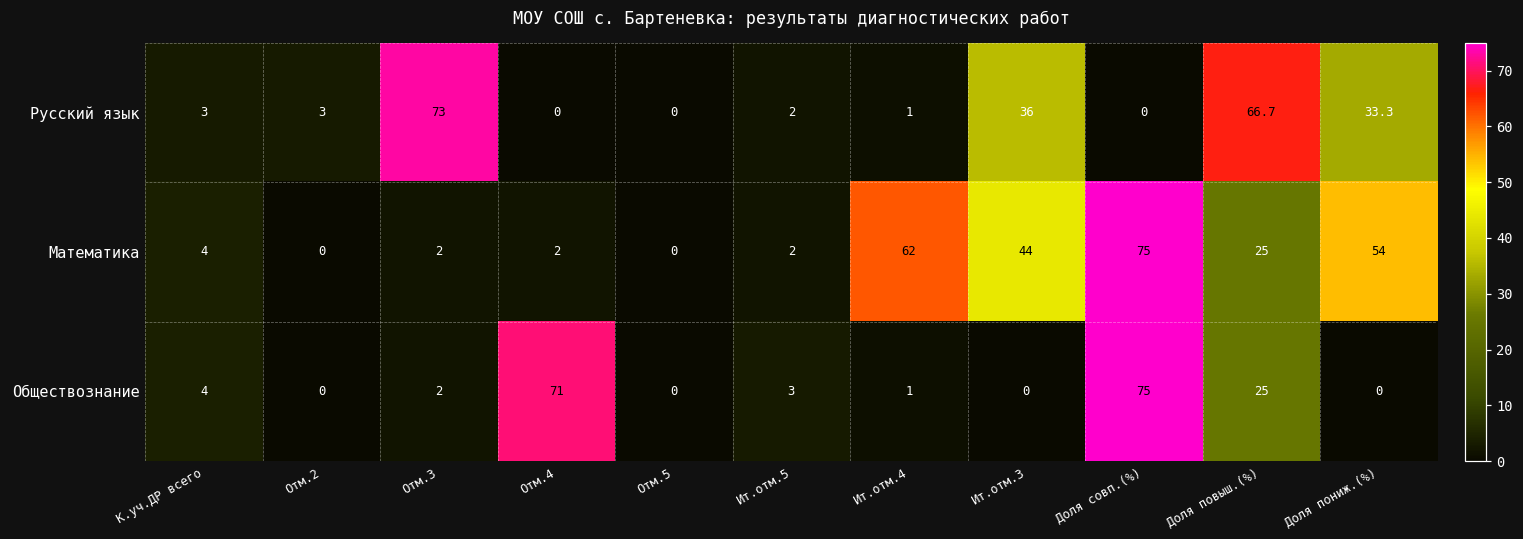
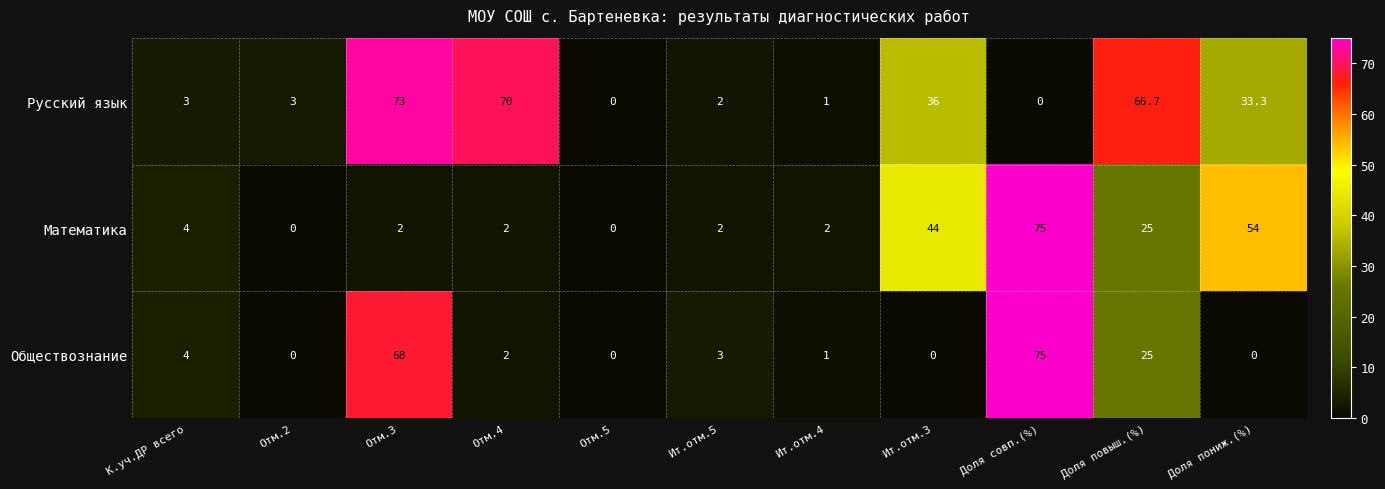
Русский язык, Отм.4: 0 -> 70
Математика, Ит.отм.4: 62 -> 2
Обществознание, Отм.3: 2 -> 68
Обществознание, Отм.4: 71 -> 2
